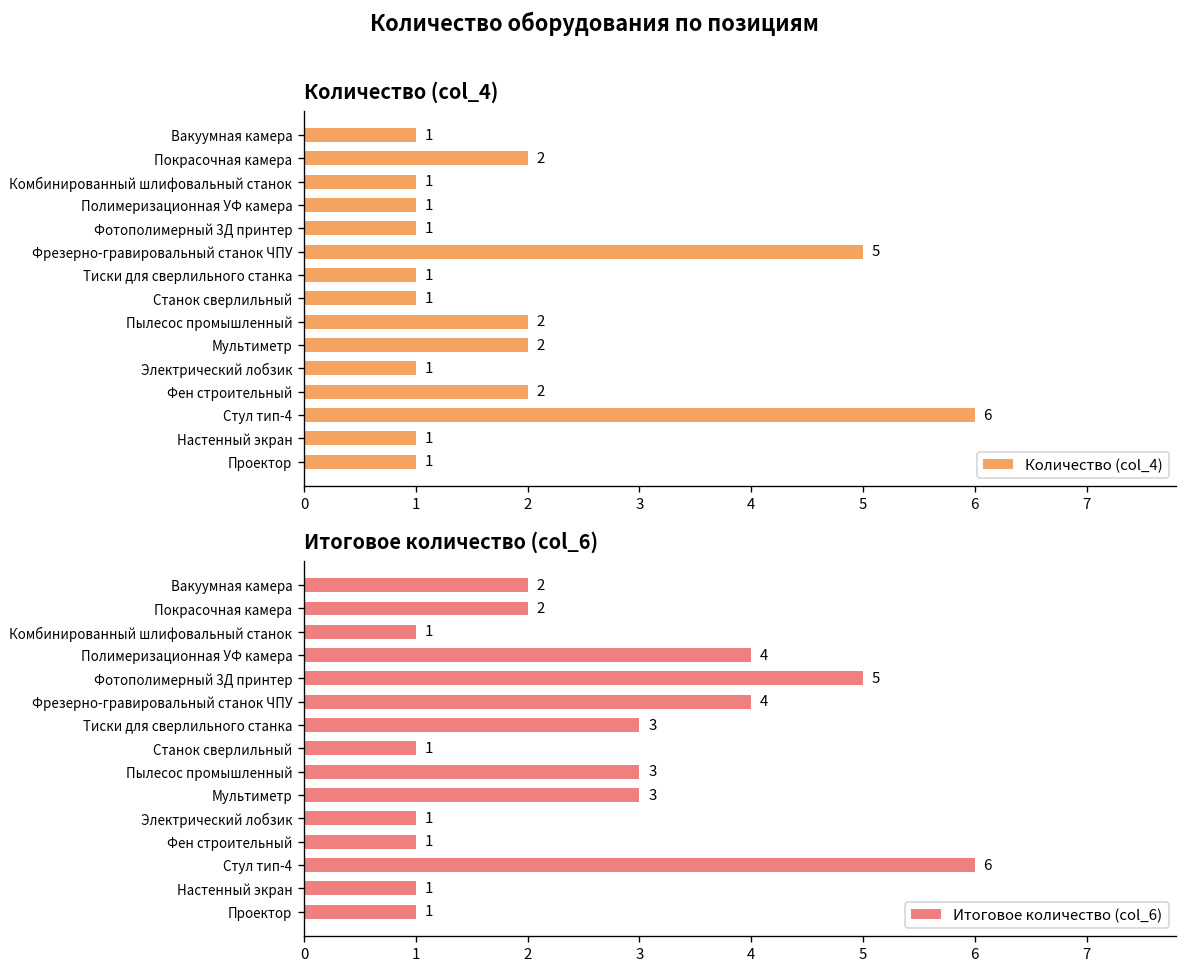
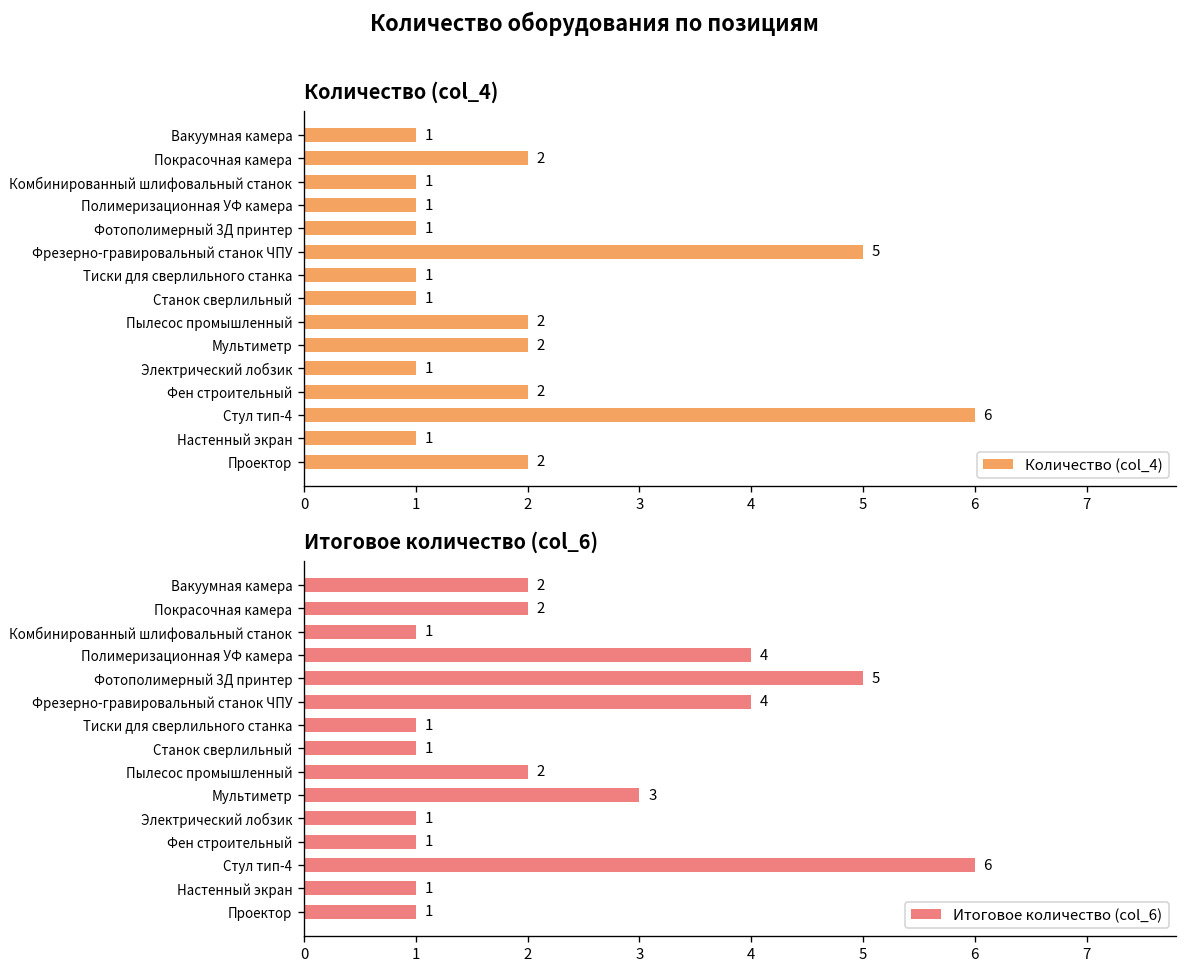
Количество (col_4), Проектор: 1 -> 2
Итоговое количество (col_6), Тиски для сверлильного станка: 3 -> 1
Итоговое количество (col_6), Пылесос промышленный: 3 -> 2
